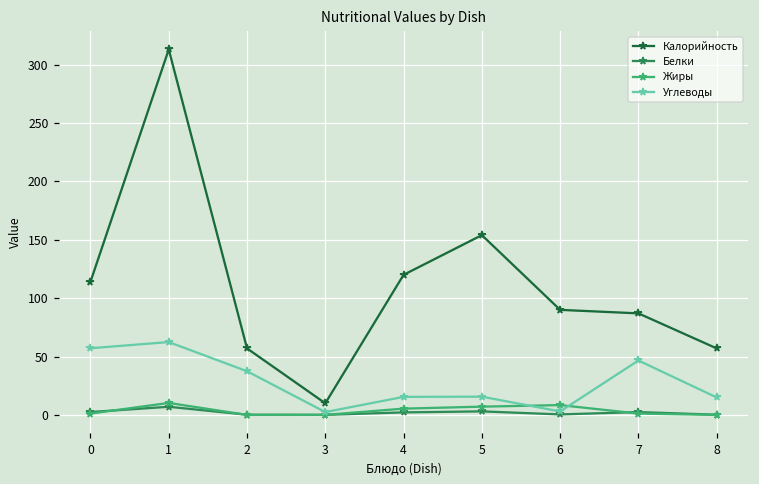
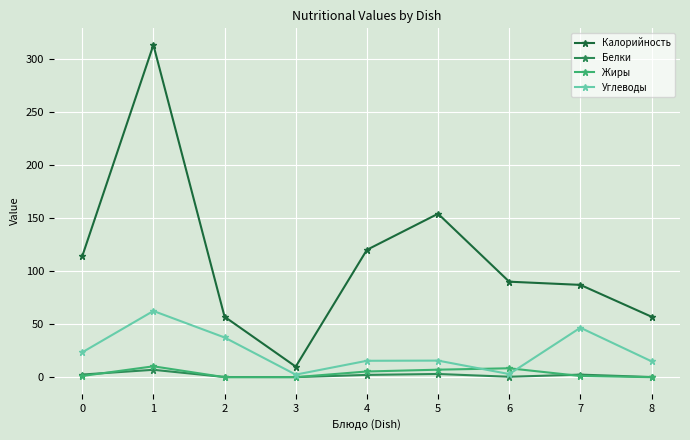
Углеводы, 0: 57 -> 23
